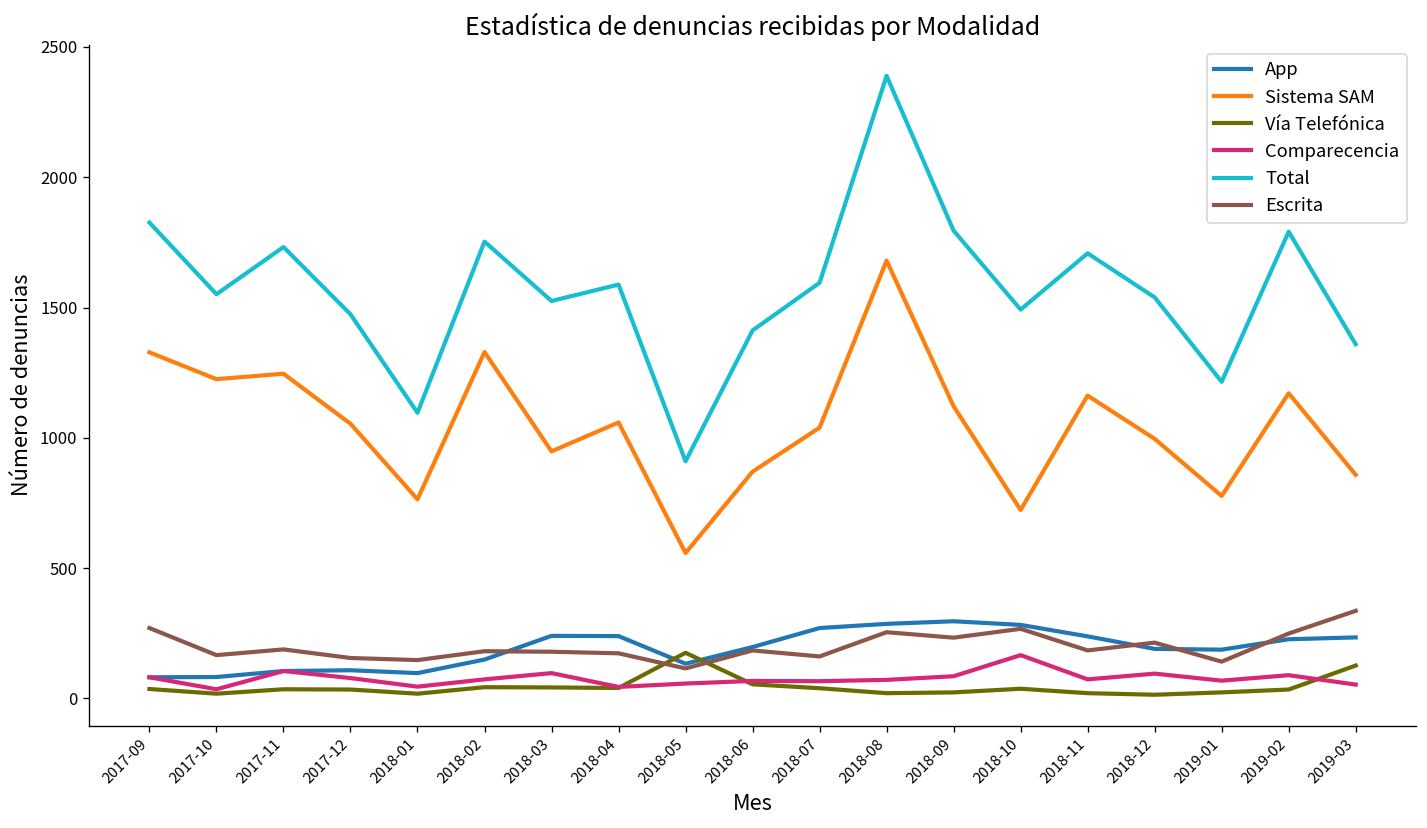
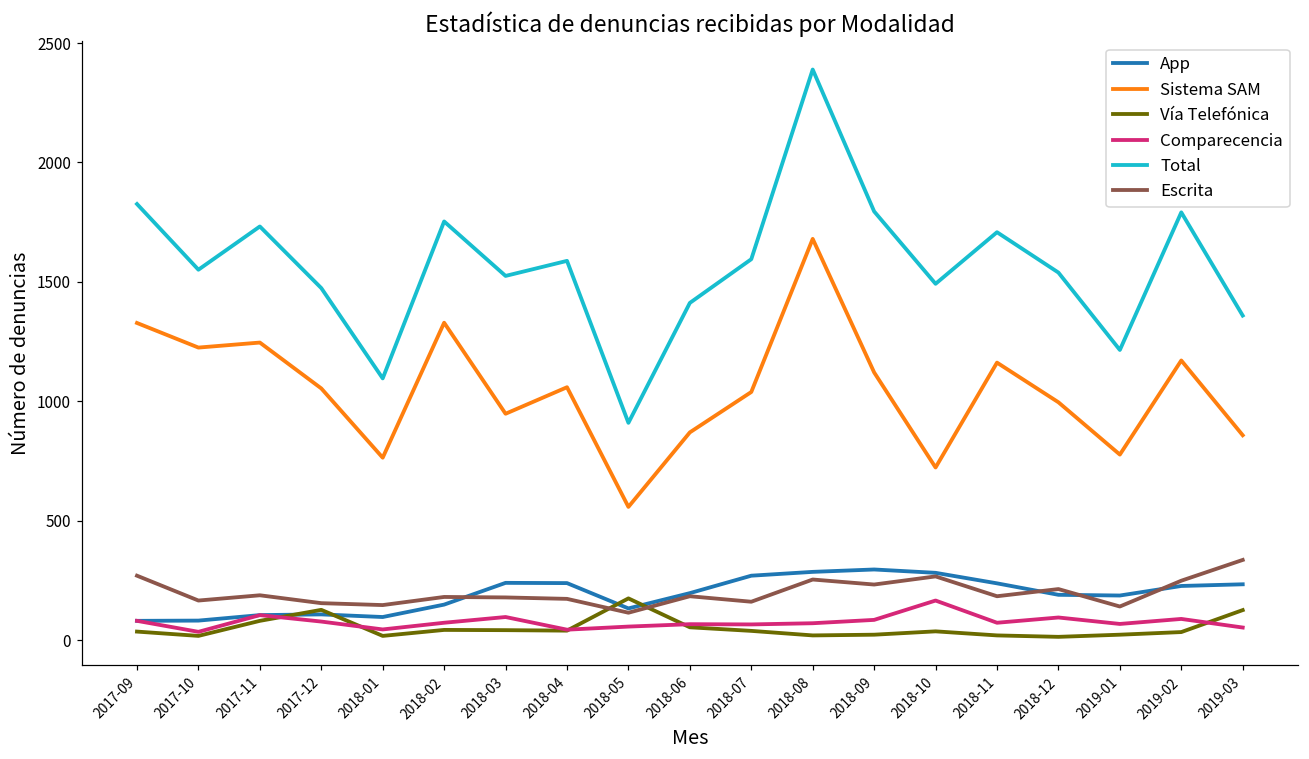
Vía Telefónica, 2017-11: 40 -> 80
Vía Telefónica, 2017-12: 30 -> 130
